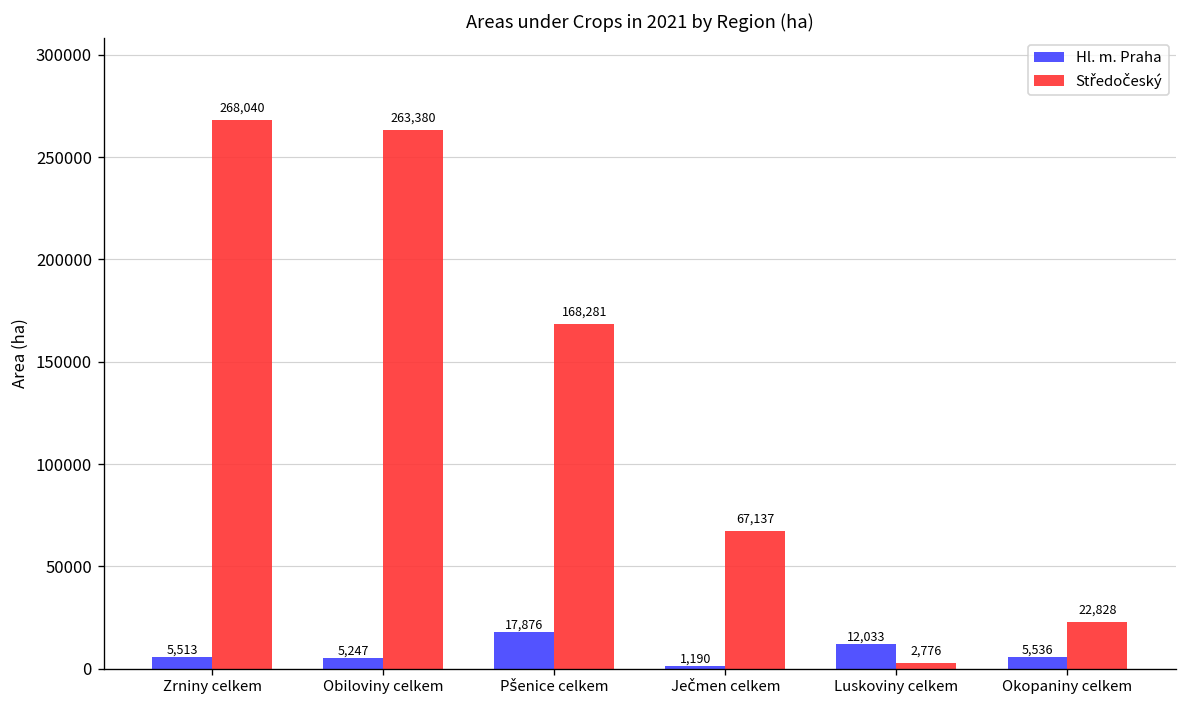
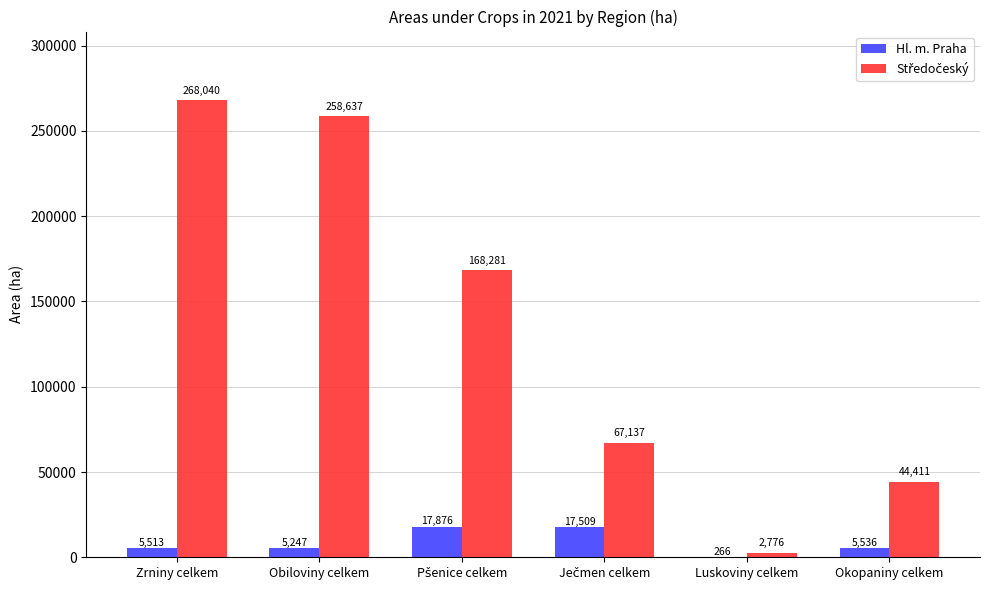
Středočeský, Obiloviny celkem: 263,380 -> 258,637
Hl. m. Praha, Ječmen celkem: 1,190 -> 17,509
Hl. m. Praha, Luskoviny celkem: 12,033 -> 266
Středočeský, Okopaniny celkem: 22,828 -> 44,411
